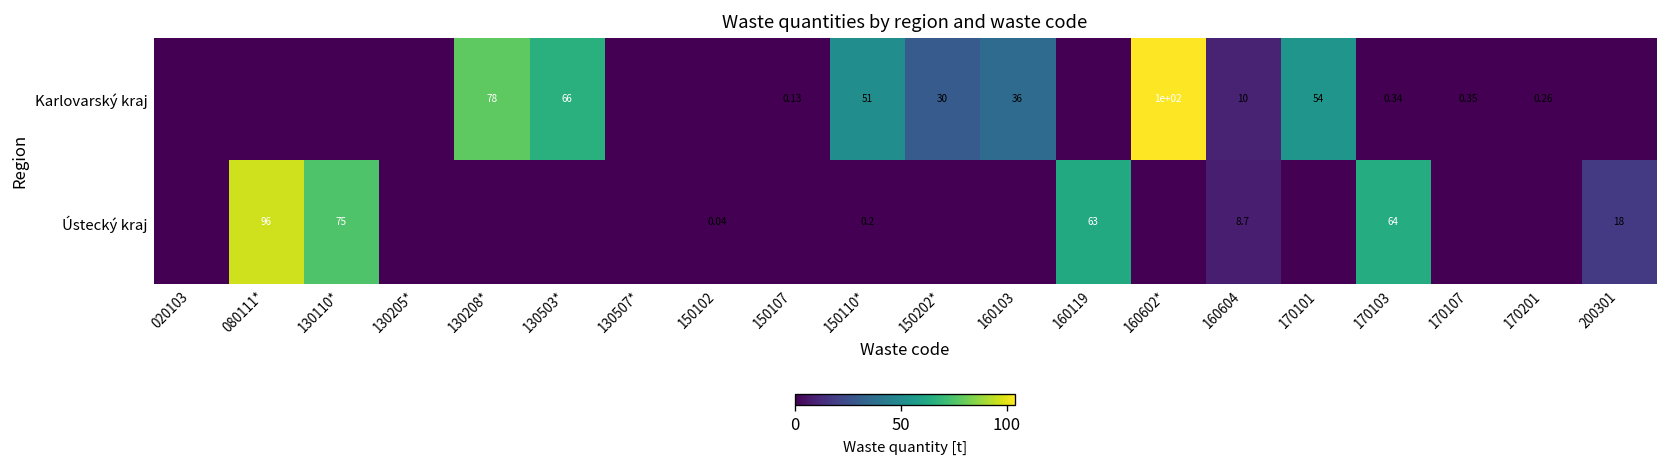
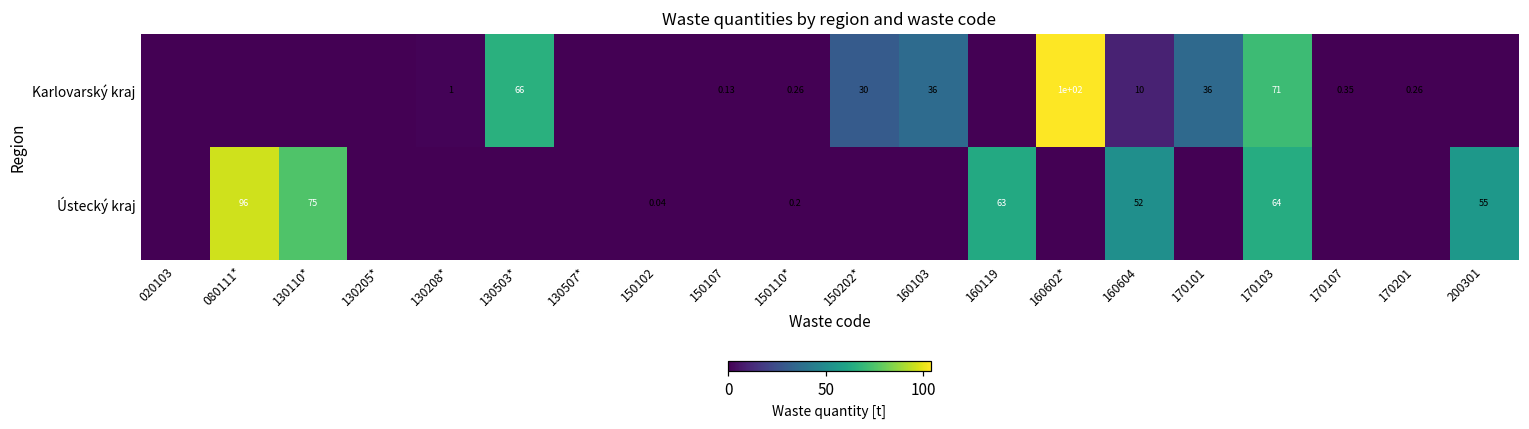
Karlovarský kraj, 130208*: 78 -> 1
Karlovarský kraj, 150110*: 51 -> 0.26
Karlovarský kraj, 170101: 54 -> 36
Karlovarský kraj, 170103: 0.34 -> 71
Ústecký kraj, 160604: 8.7 -> 52
Ústecký kraj, 200301: 18 -> 55
